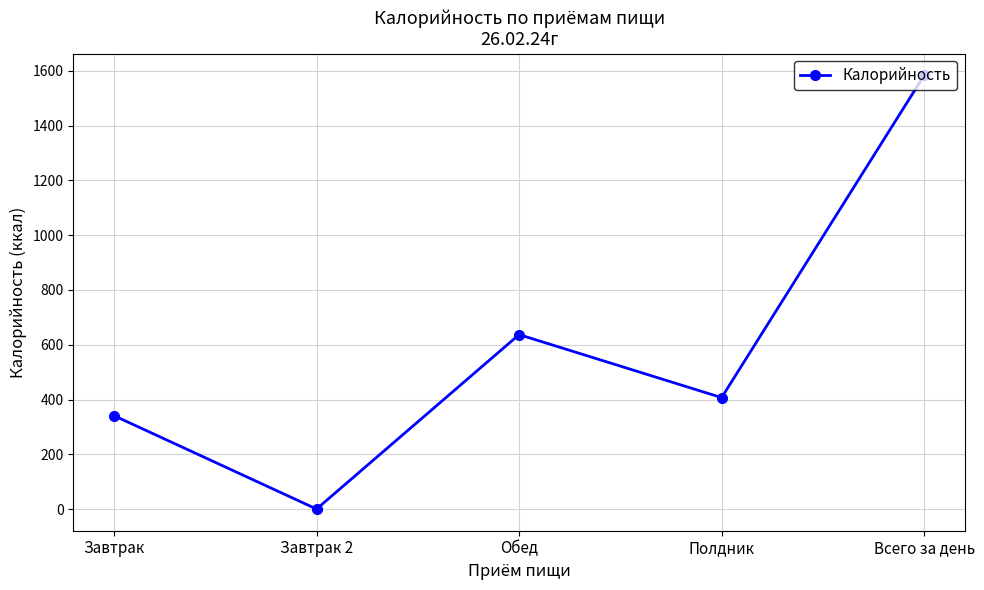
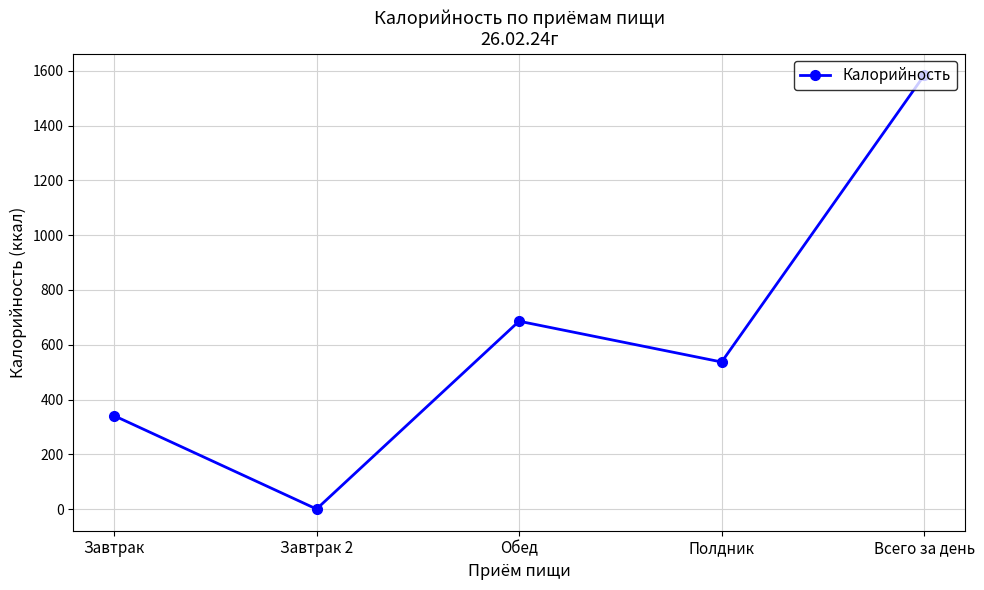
Обед: 640 -> 690
Полдник: 410 -> 540
